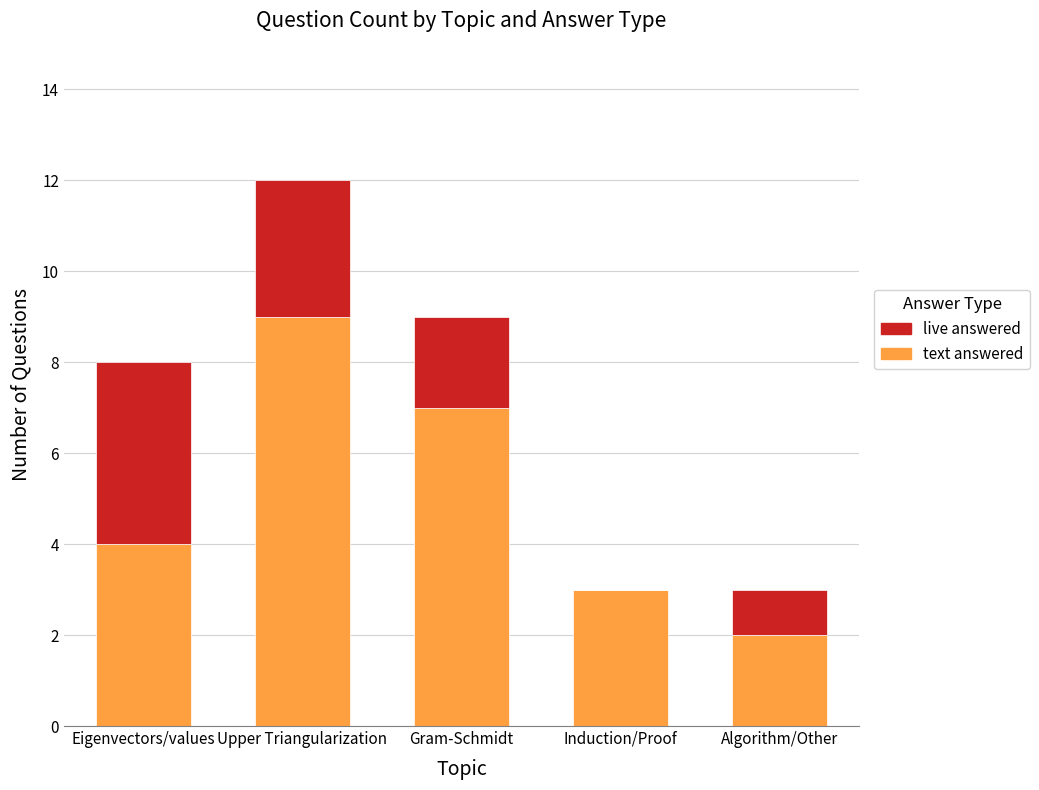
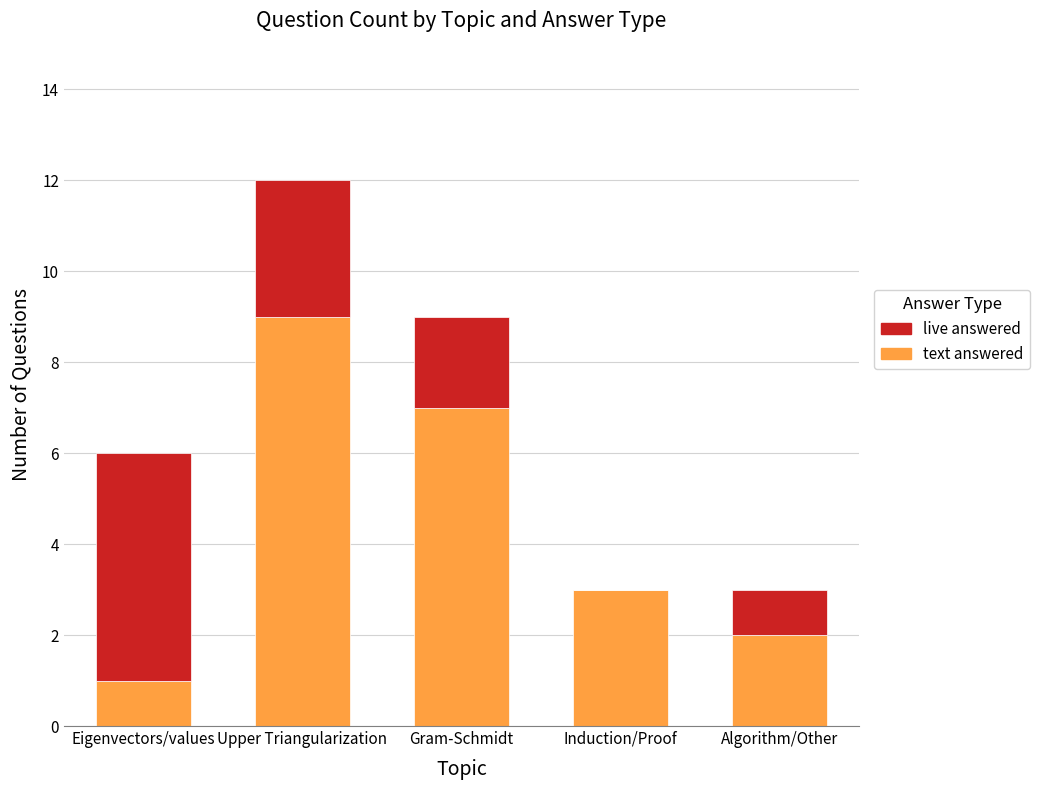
text answered, Eigenvectors/values: 4 -> 1
live answered, Eigenvectors/values: 4 -> 5
